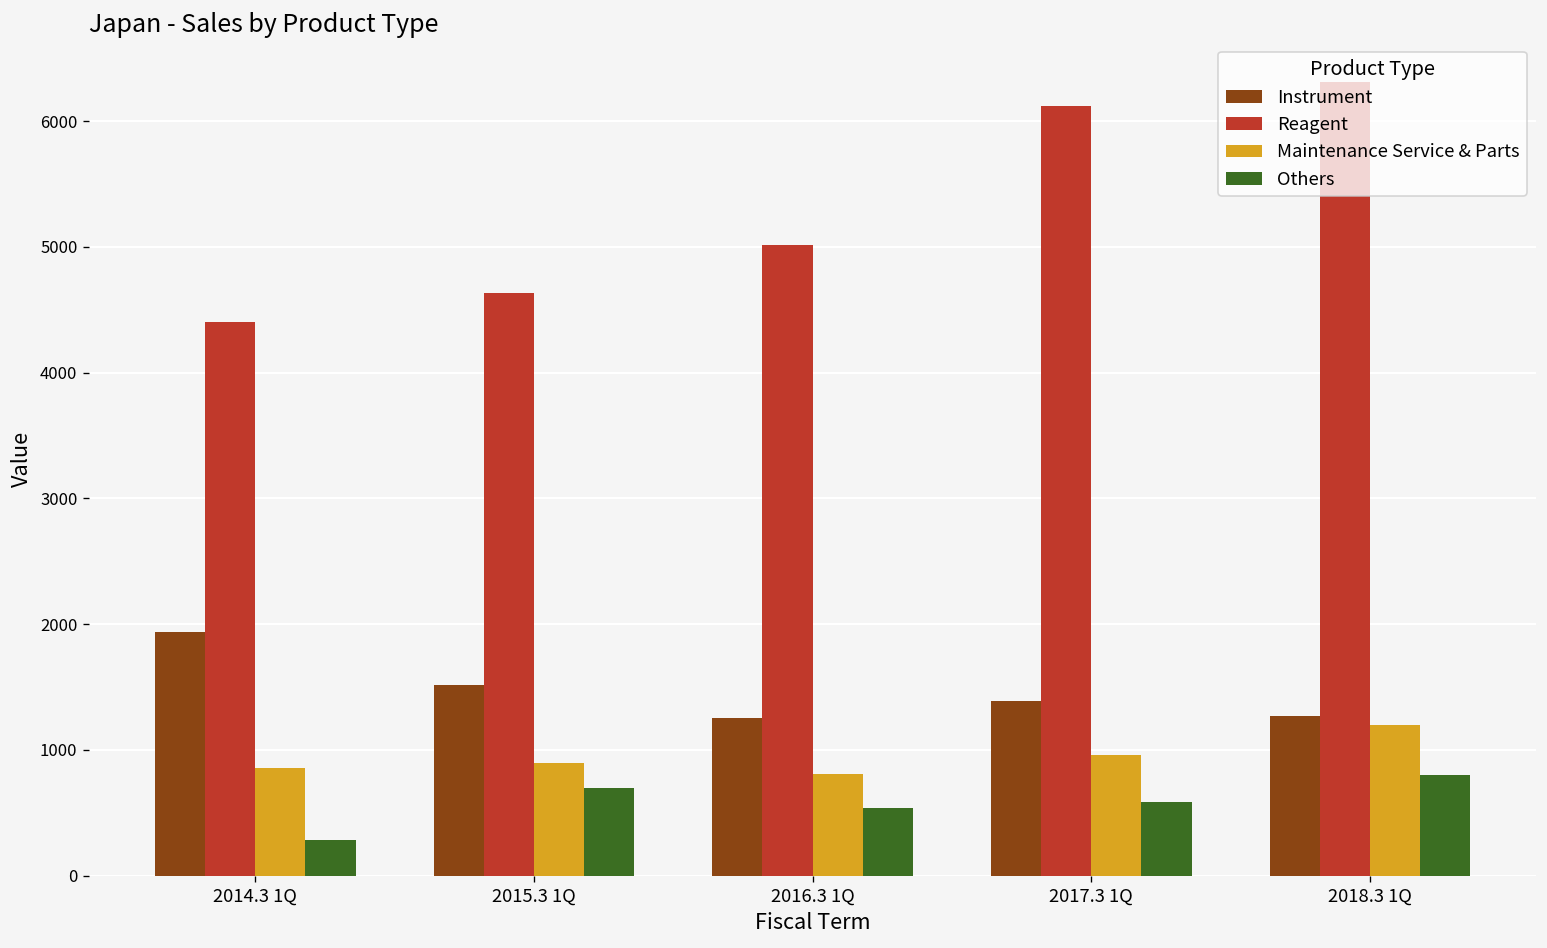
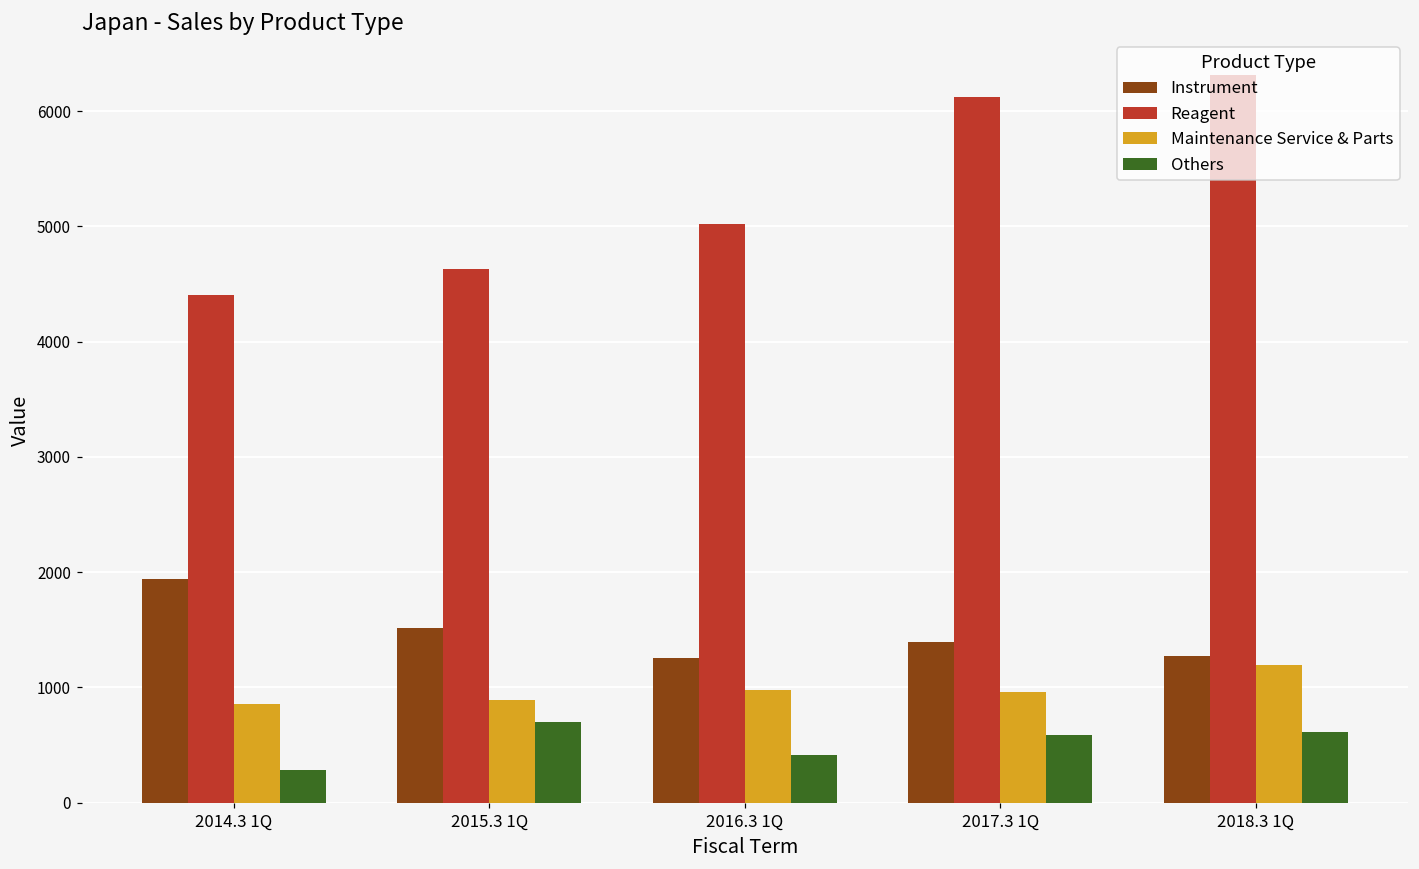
Maintenance Service & Parts, 2016.3 1Q: 810 -> 980
Others, 2016.3 1Q: 540 -> 410
Others, 2018.3 1Q: 800 -> 620
